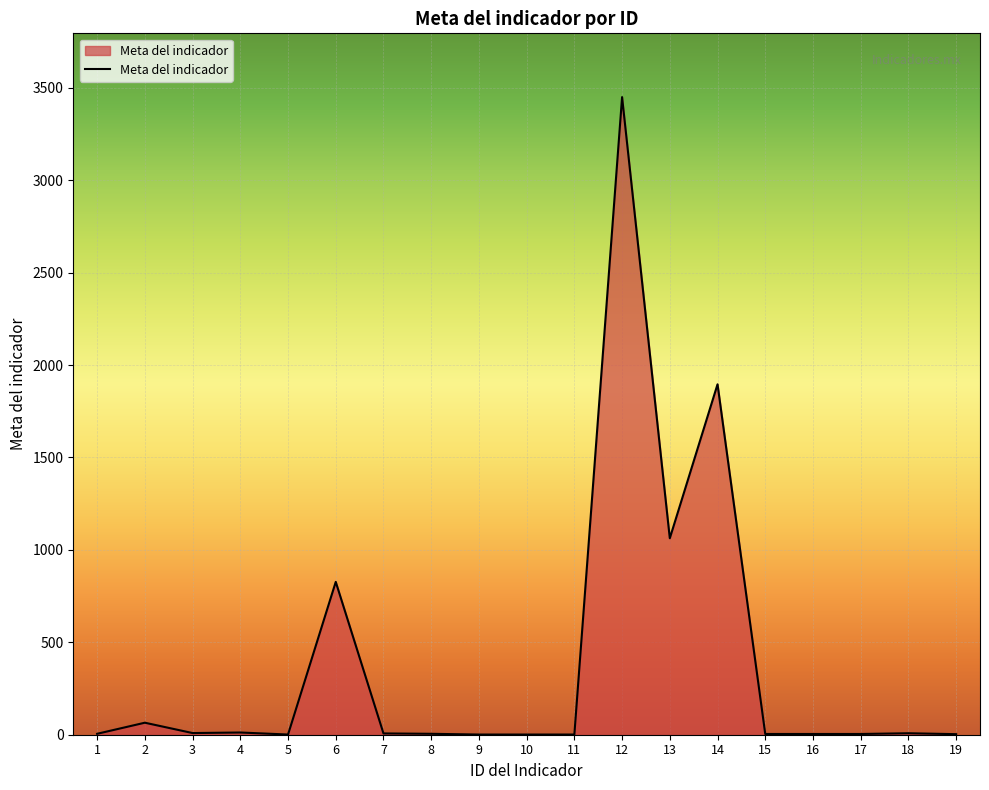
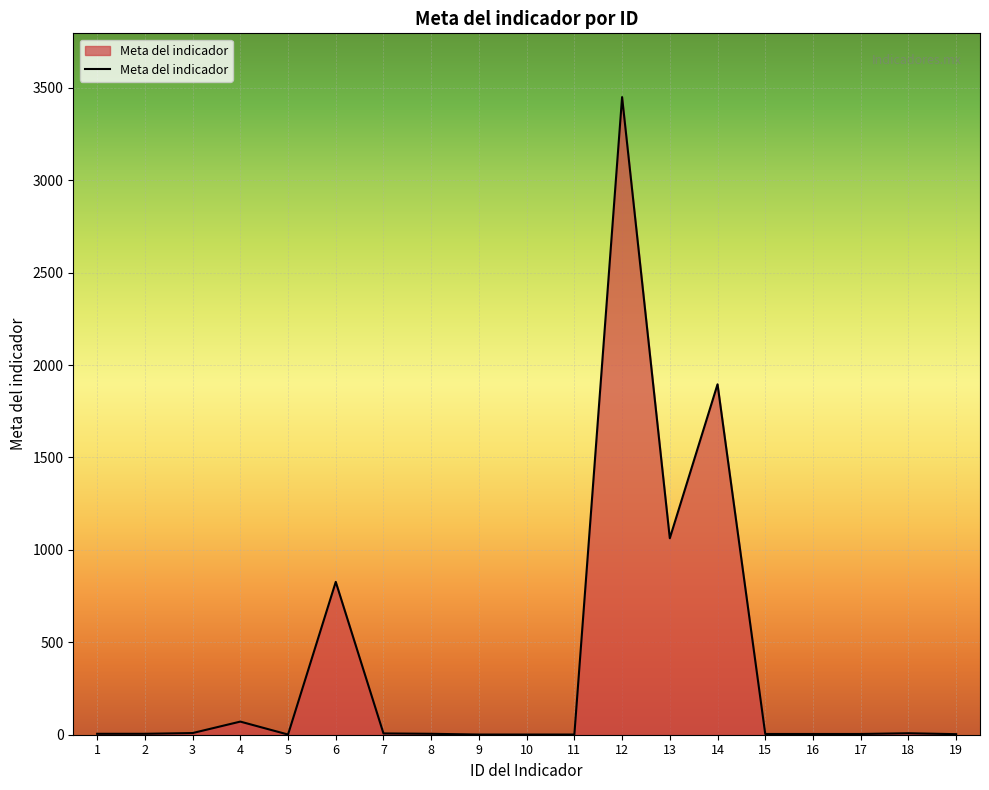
2: 70 -> 10
4: 10 -> 70
